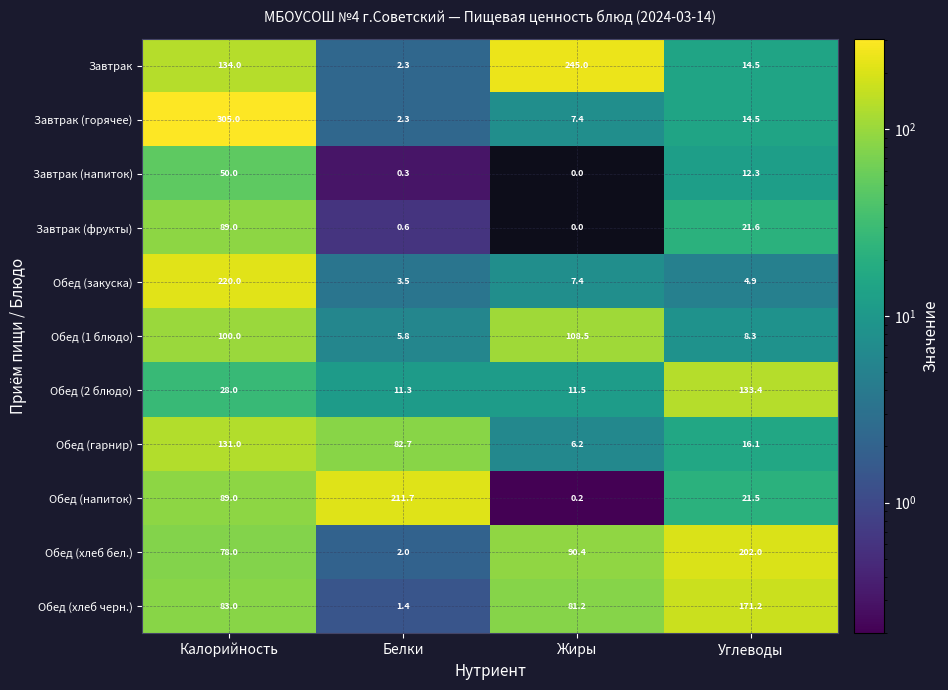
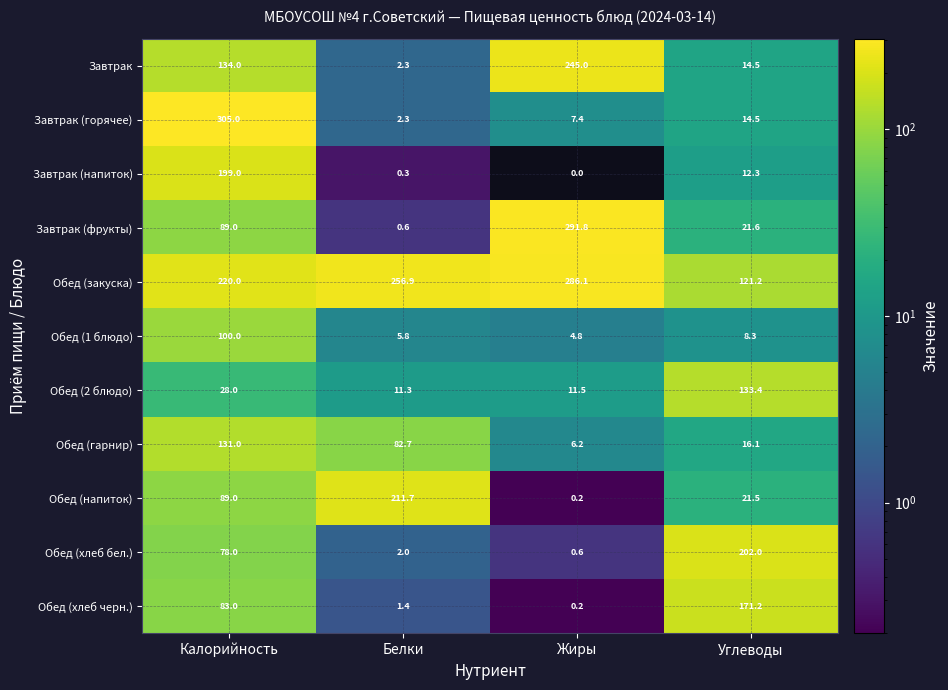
Завтрак (напиток), Калорийность: 50.0 -> 199.0
Завтрак (фрукты), Жиры: 0.0 -> 291.8
Обед (закуска), Белки: 3.5 -> 256.9
Обед (закуска), Жиры: 7.4 -> 286.1
Обед (закуска), Углеводы: 4.9 -> 121.2
Обед (1 блюдо), Жиры: 108.5 -> 4.8
Обед (хлеб бел.), Жиры: 90.4 -> 0.6
Обед (хлеб черн.), Жиры: 81.2 -> 0.2
